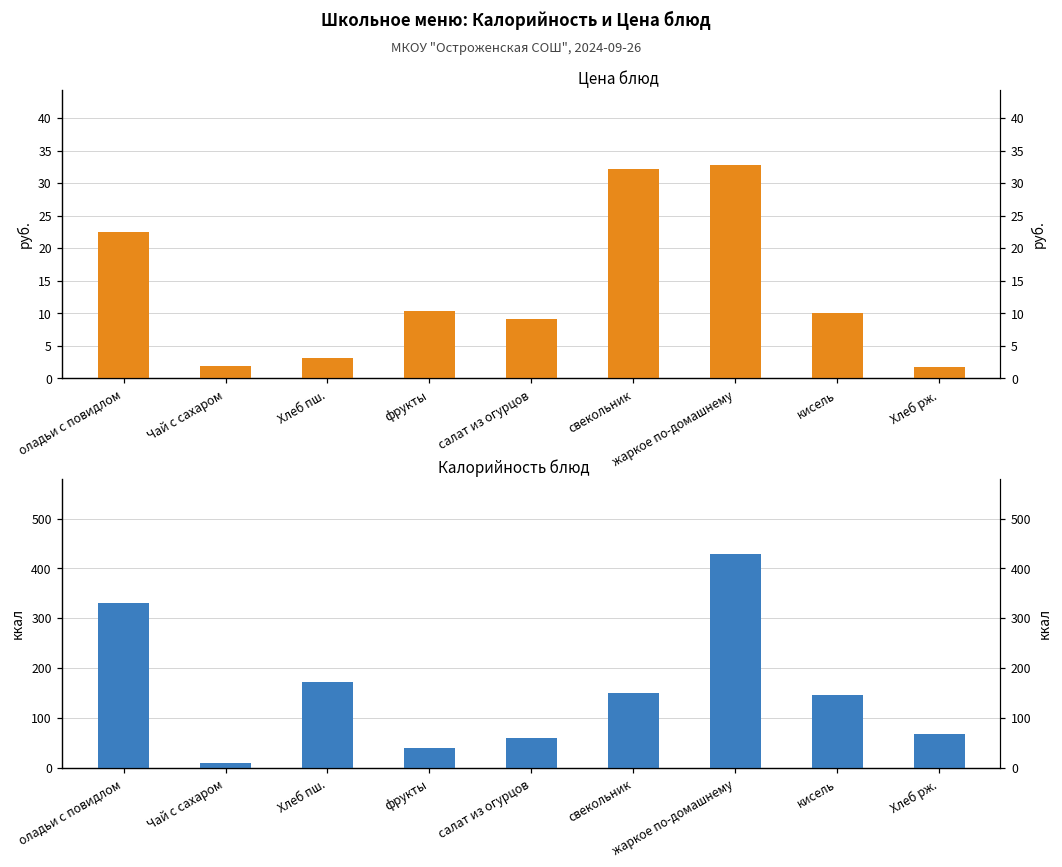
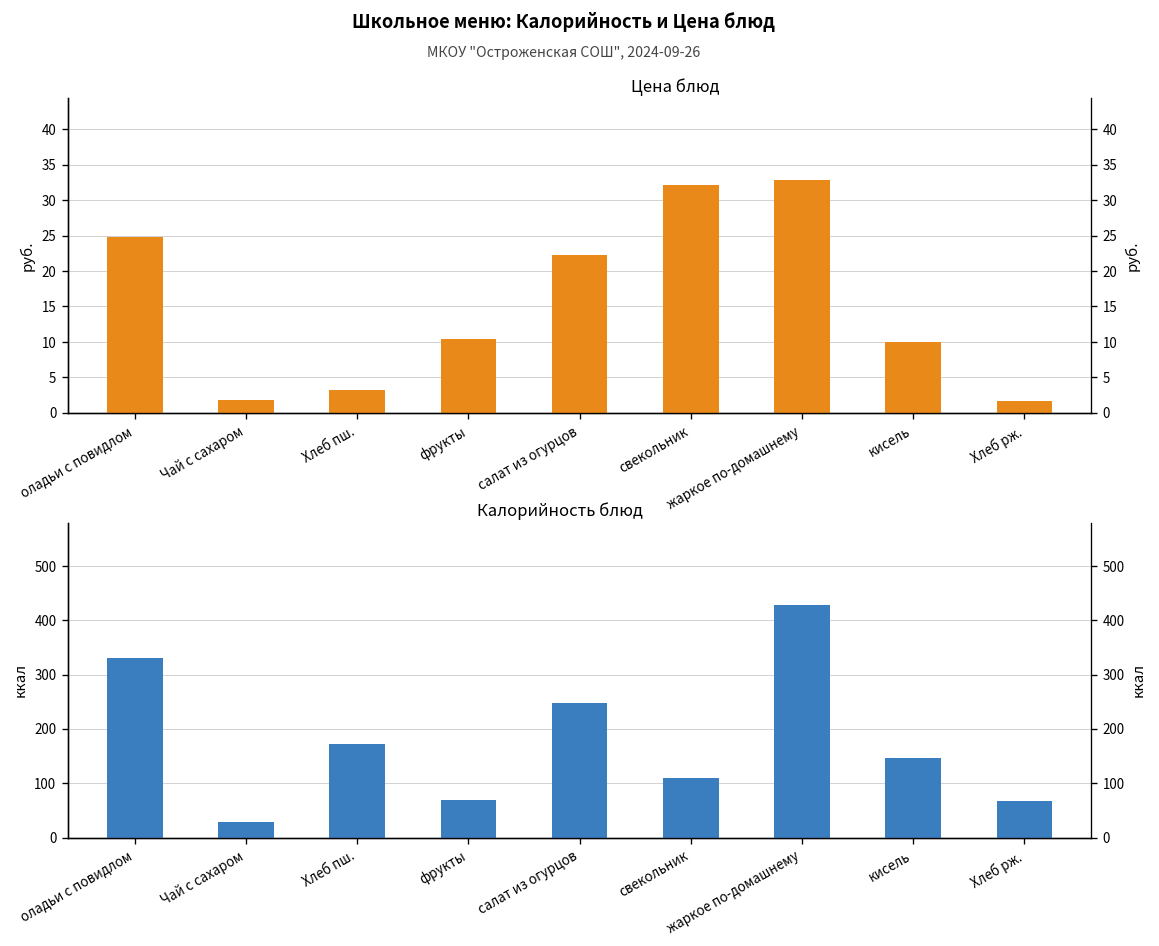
Цена блюд, оладьи с повидлом: 22 -> 25
Цена блюд, салат из огурцов: 9 -> 22
Калорийность блюд, Чай с сахаром: 10 -> 30
Калорийность блюд, фрукты: 40 -> 70
Калорийность блюд, салат из огурцов: 60 -> 250
Калорийность блюд, свекольник: 150 -> 110
